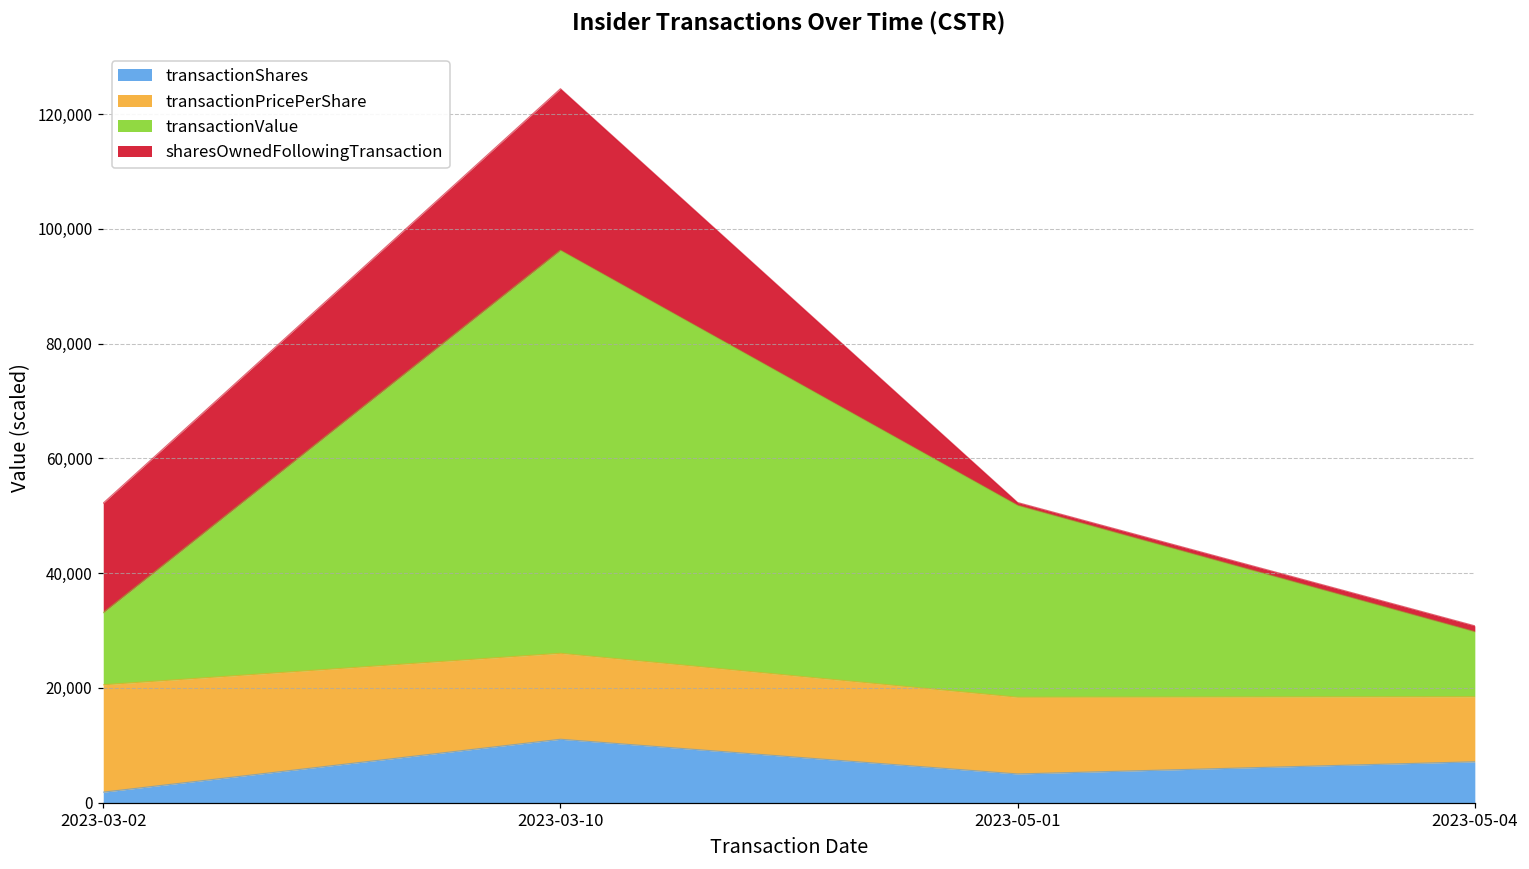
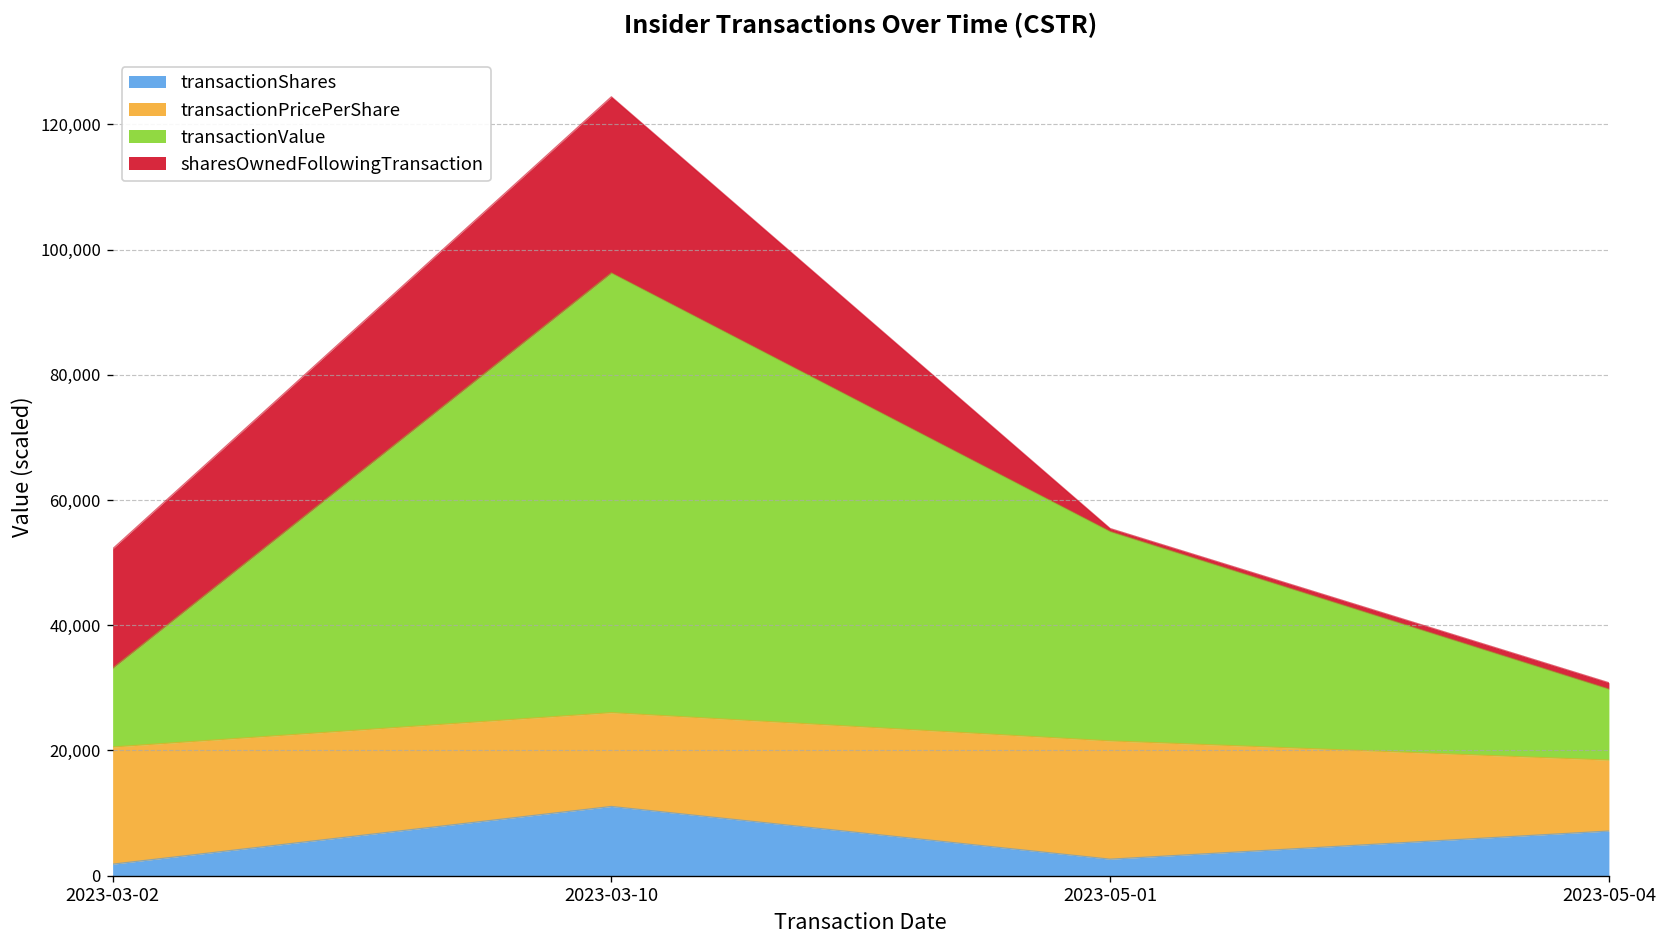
transactionShares, 2023-05-01: 5,000 -> 3,000
transactionPricePerShare, 2023-05-01: 13,000 -> 19,000
